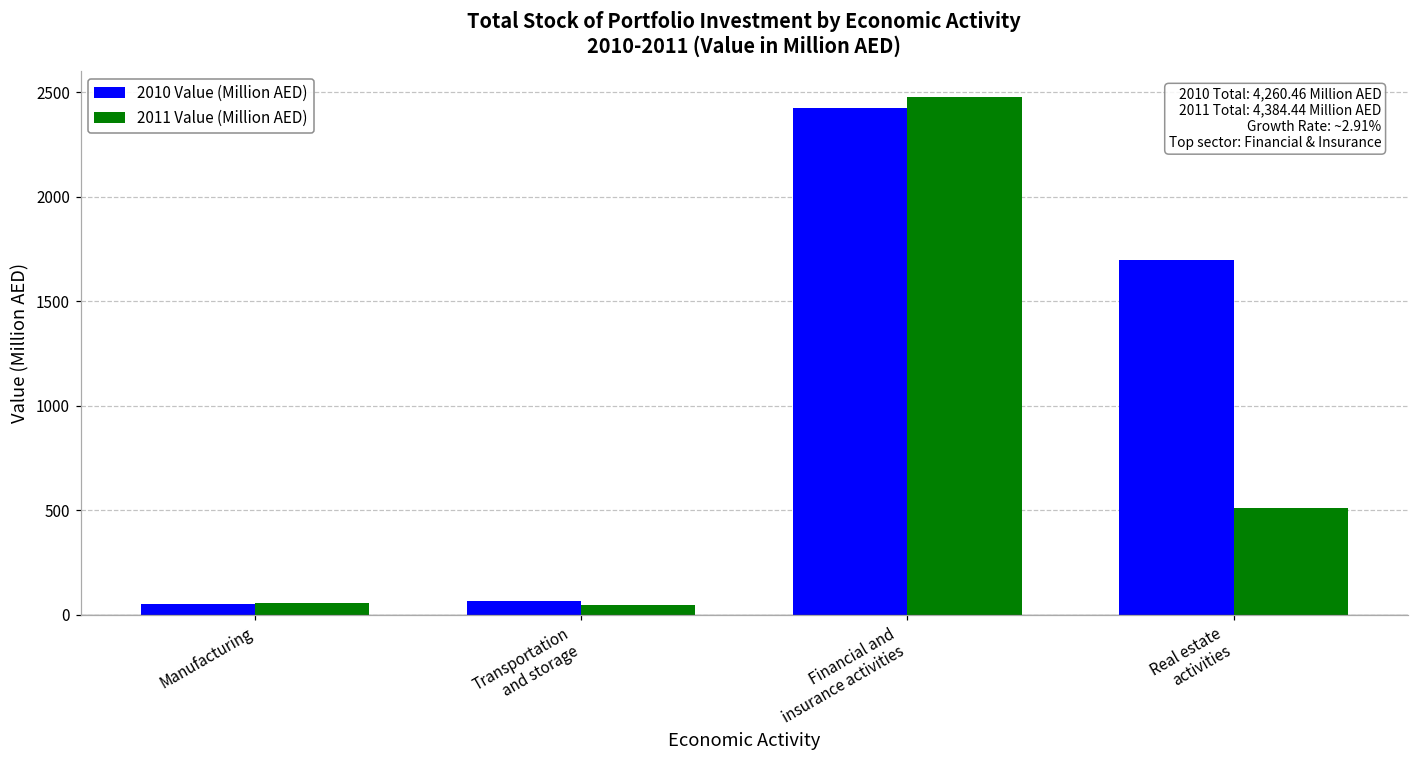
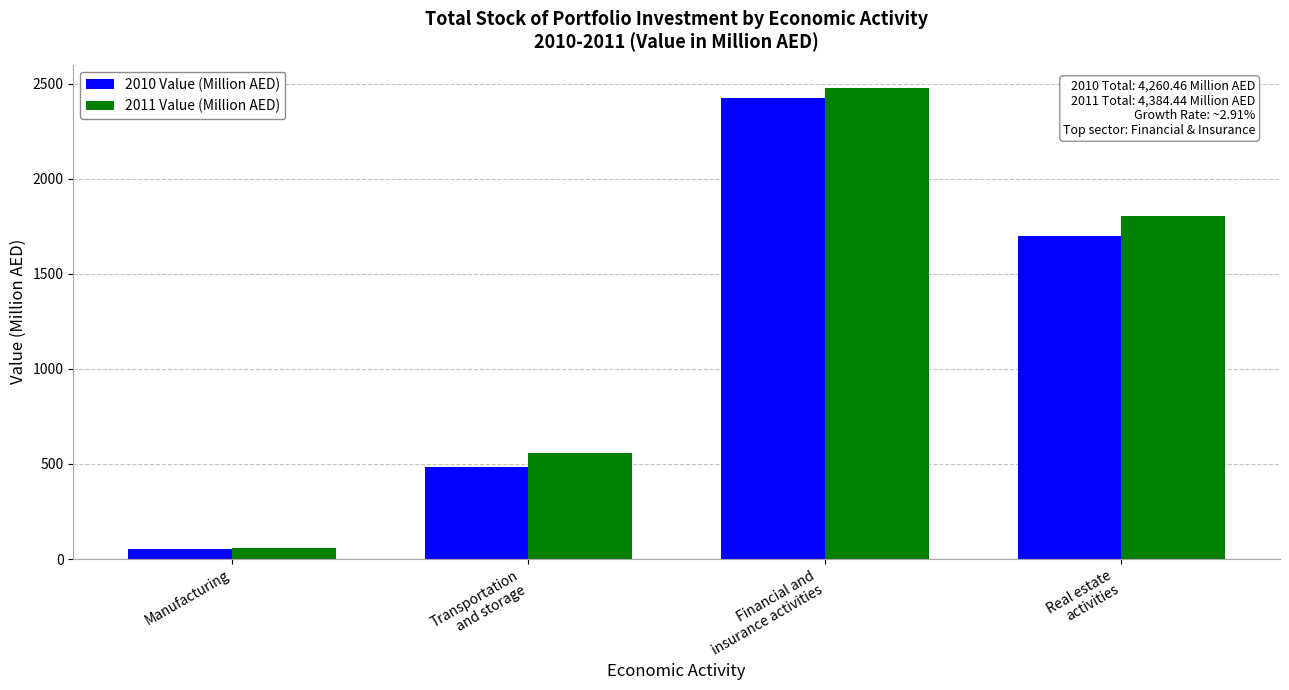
2010 Value (Million AED), Transportation and storage: 70 -> 490
2011 Value (Million AED), Transportation and storage: 50 -> 560
2011 Value (Million AED), Real estate activities: 510 -> 1800
